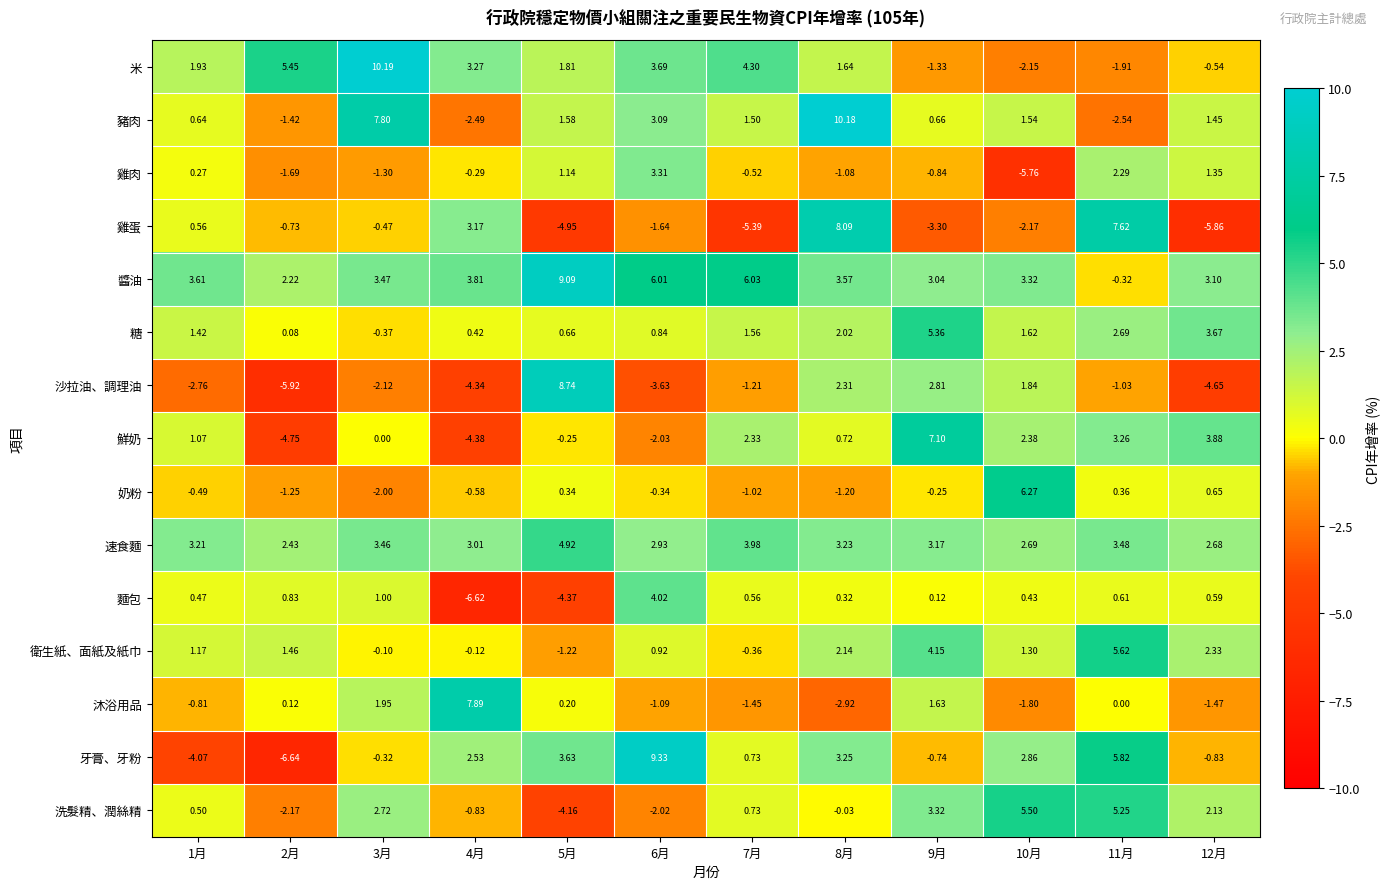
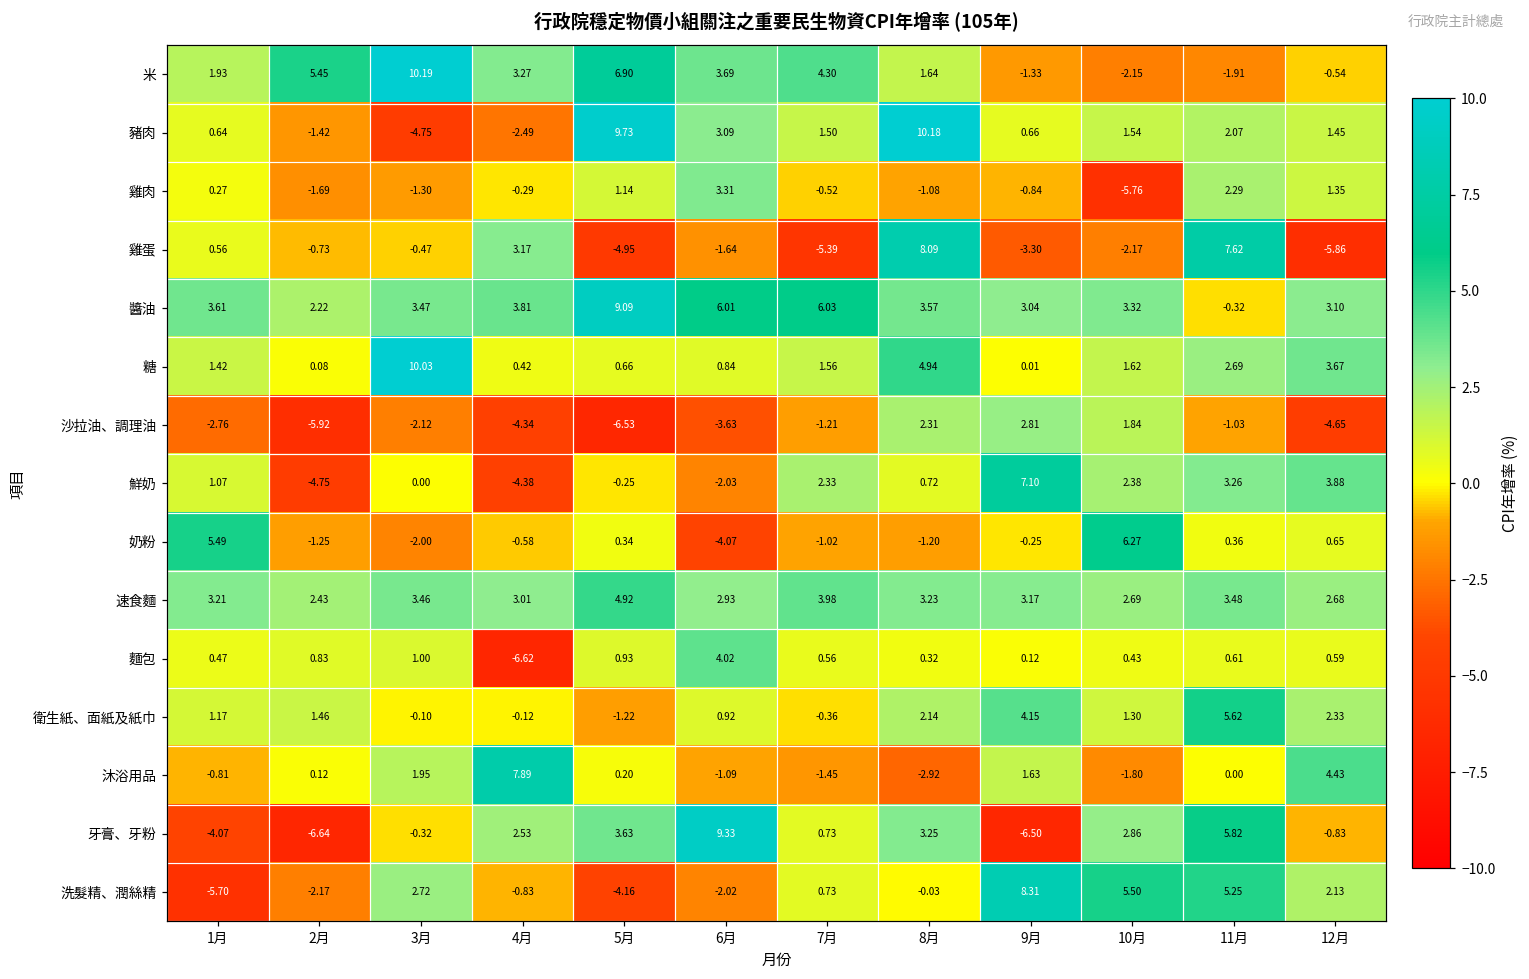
米, 5月: 1.81 -> 6.90
豬肉, 3月: 7.80 -> -4.75
豬肉, 5月: 1.58 -> 9.73
豬肉, 11月: -2.54 -> 2.07
糖, 3月: -0.37 -> 10.03
糖, 8月: 2.02 -> 4.94
糖, 9月: 5.36 -> 0.01
沙拉油、調理油, 5月: 8.74 -> -6.53
奶粉, 1月: -0.49 -> 5.49
奶粉, 6月: -0.34 -> -4.07
麵包, 5月: -4.37 -> 0.93
沐浴用品, 12月: -1.47 -> 4.43
牙膏、牙粉, 9月: -0.74 -> -6.50
洗髮精、潤絲精, 1月: 0.50 -> -5.70
洗髮精、潤絲精, 9月: 3.32 -> 8.31
